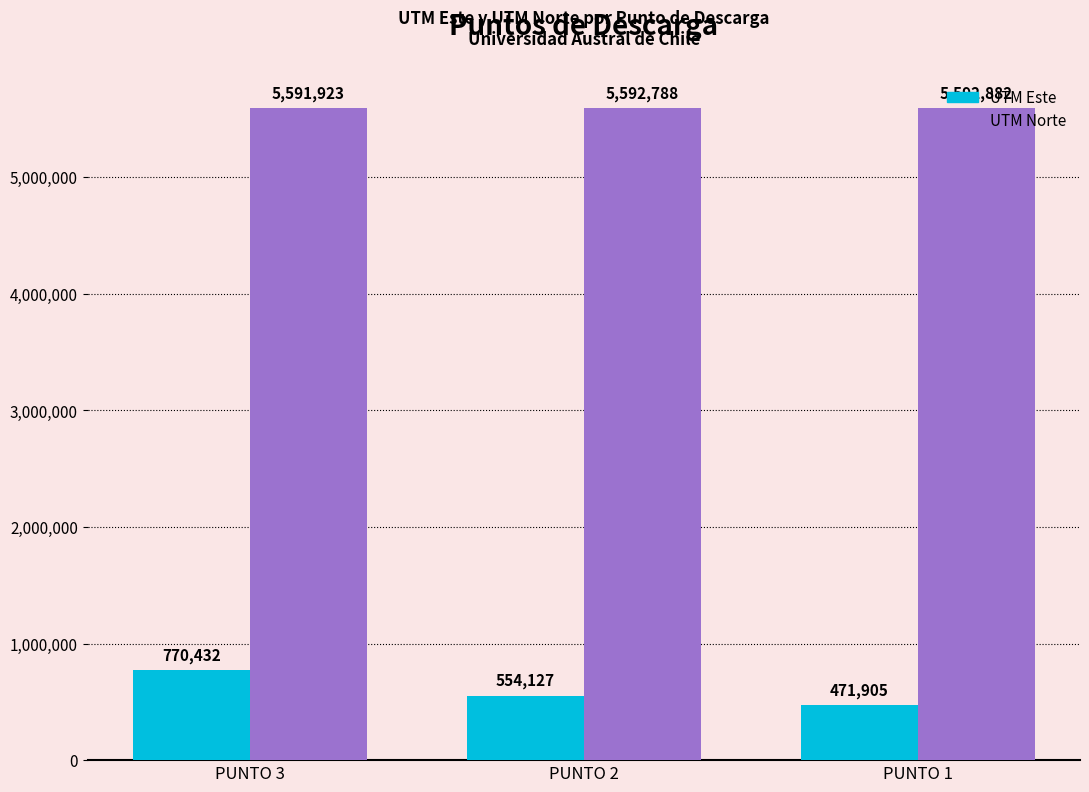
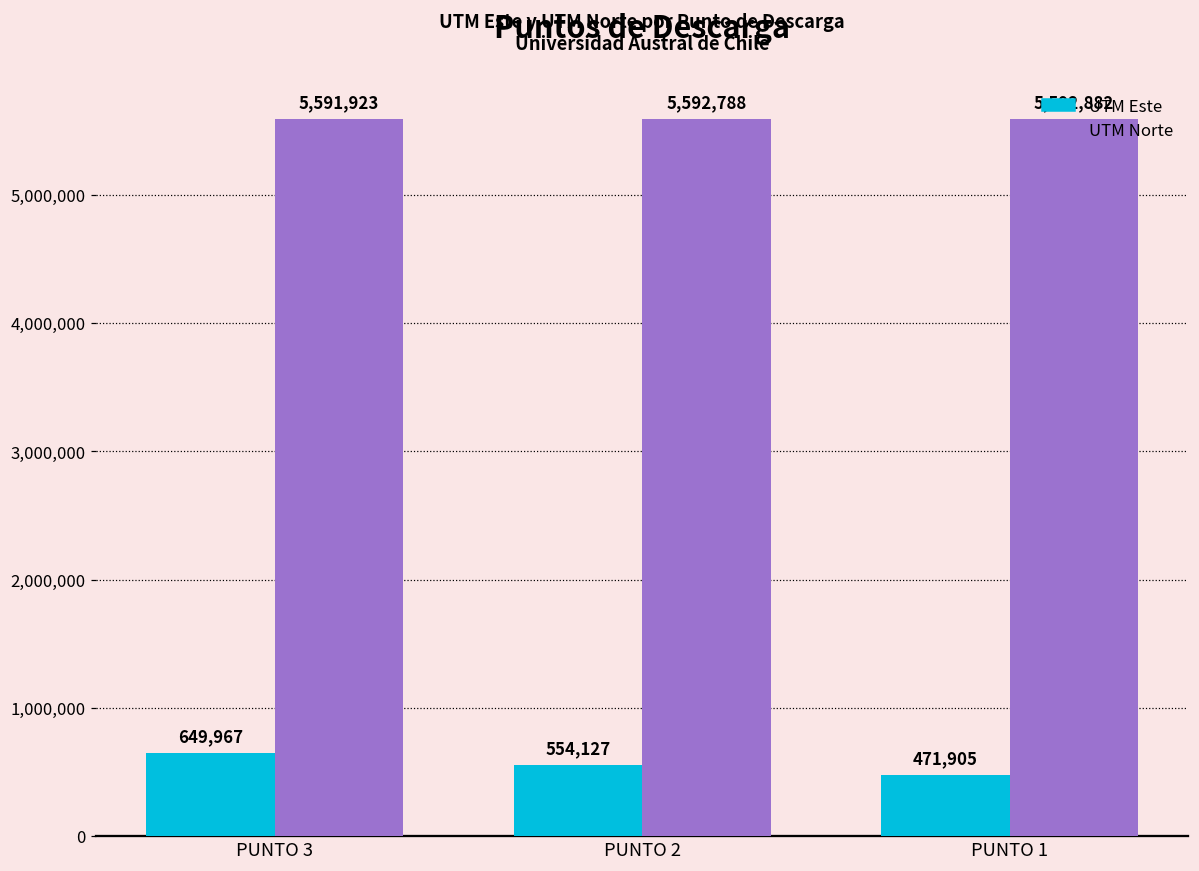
UTM Este, PUNTO 3: 770,432 -> 649,967
